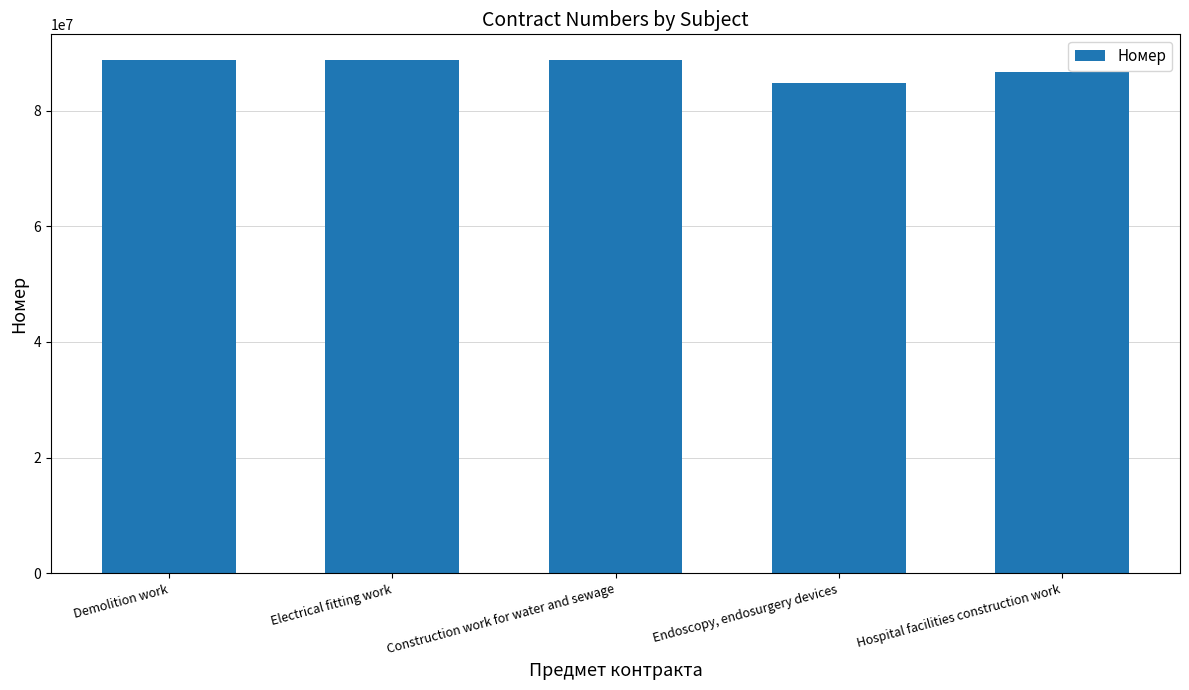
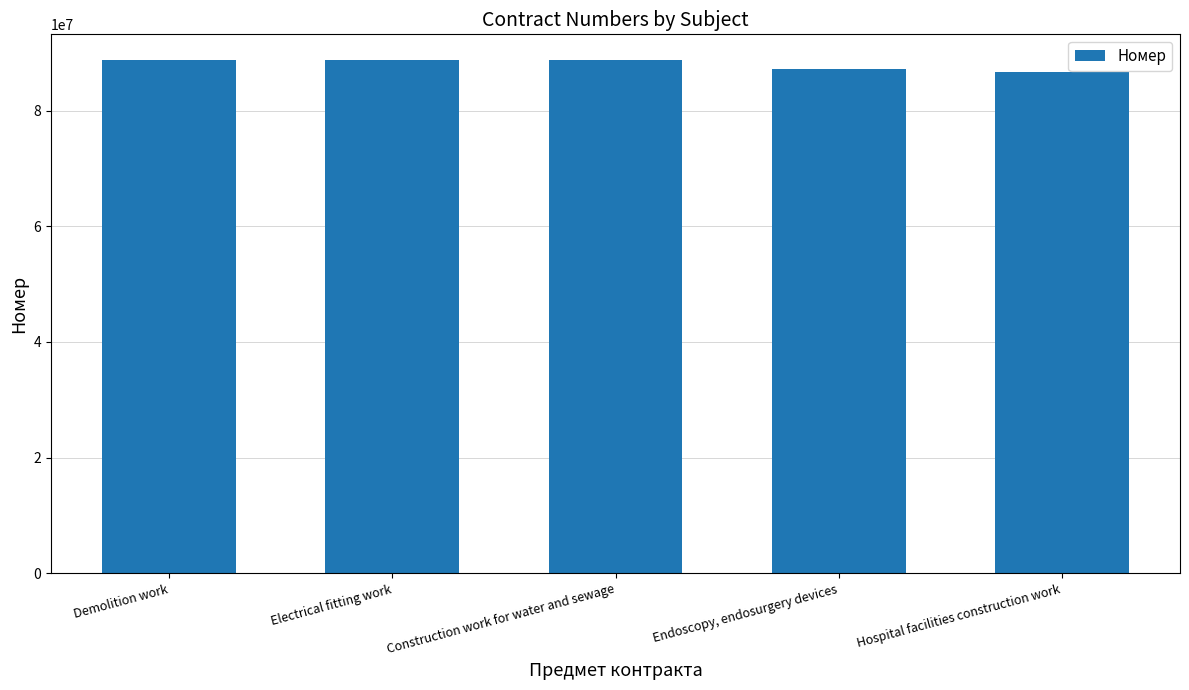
Endoscopy, endosurgery devices: 85000000 -> 87000000
